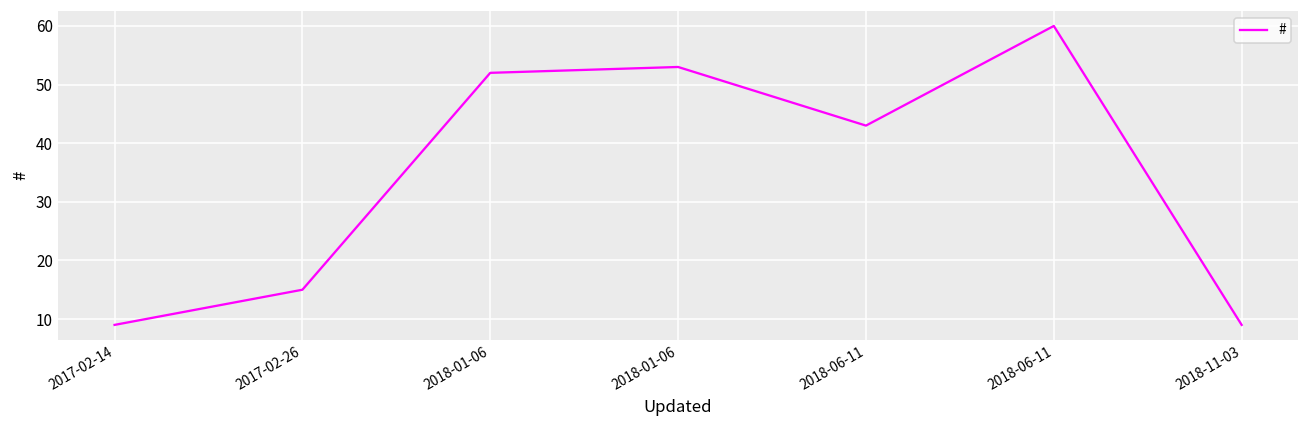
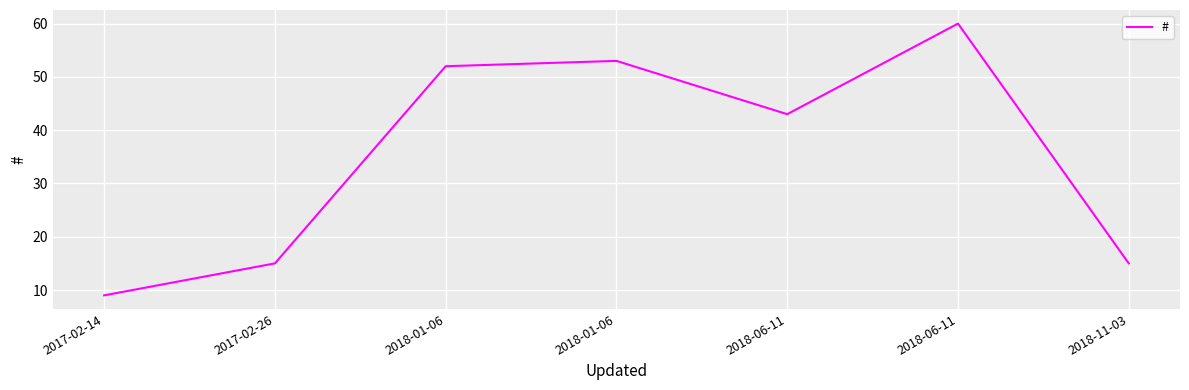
2018-11-03: 9 -> 15
